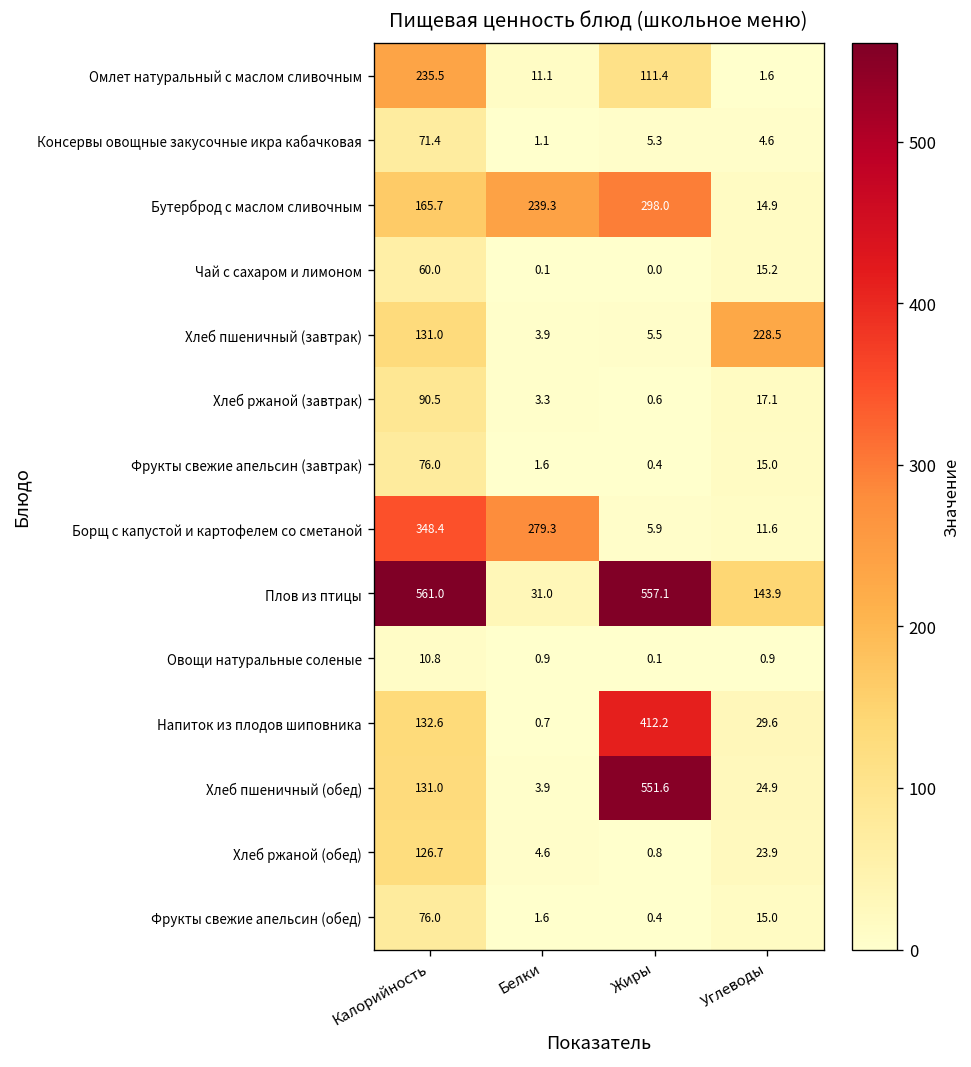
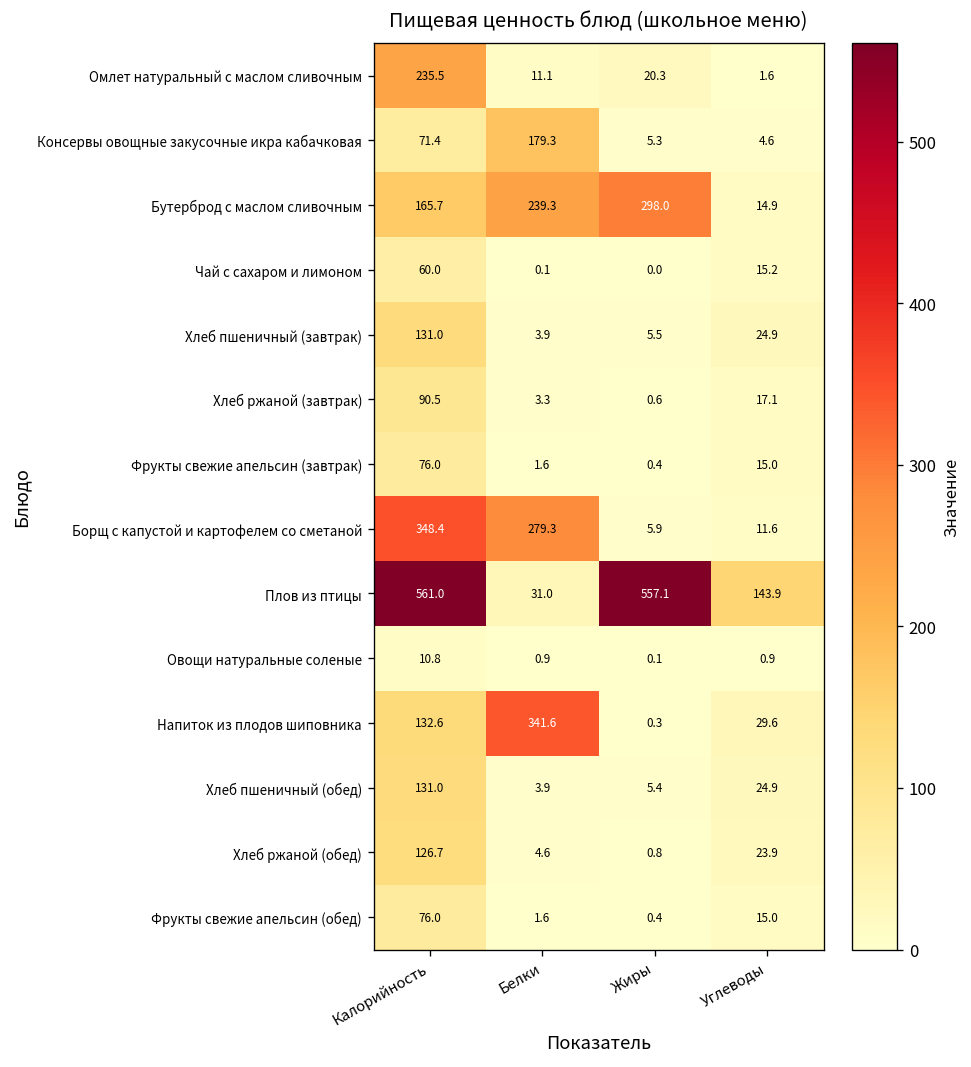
Омлет натуральный с маслом сливочным, Жиры: 111.4 -> 20.3
Консервы овощные закусочные икра кабачковая, Белки: 1.1 -> 179.3
Хлеб пшеничный (завтрак), Углеводы: 228.5 -> 24.9
Напиток из плодов шиповника, Белки: 0.7 -> 341.6
Напиток из плодов шиповника, Жиры: 412.2 -> 0.3
Хлеб пшеничный (обед), Жиры: 551.6 -> 5.4
